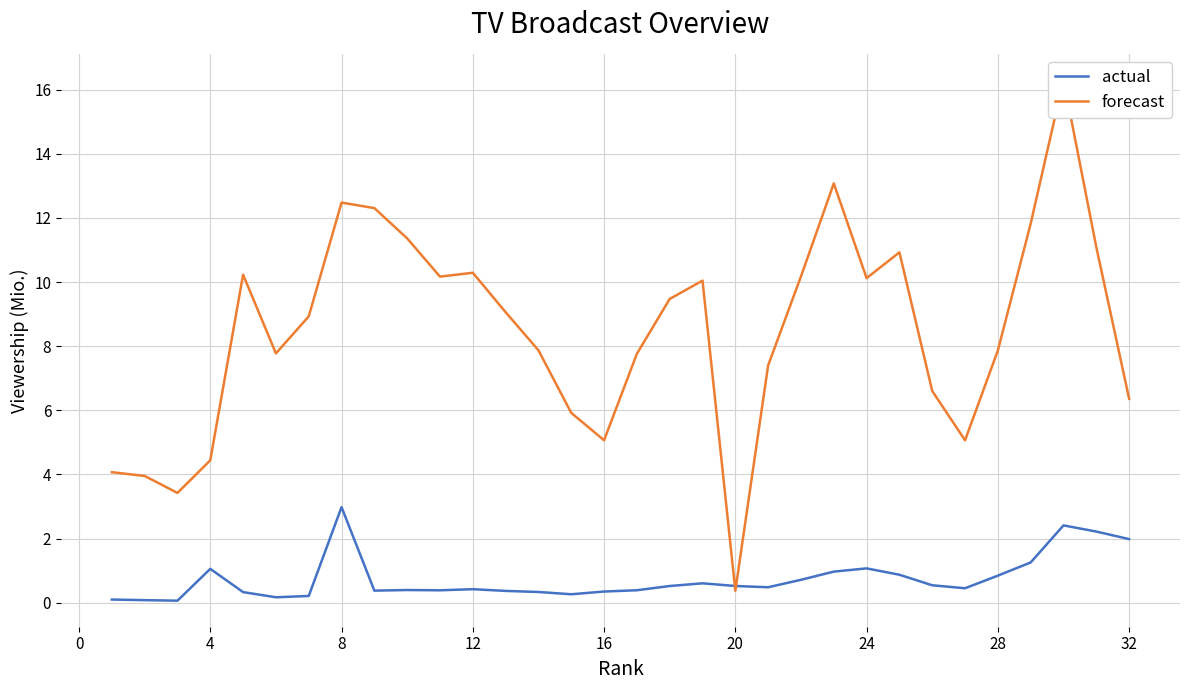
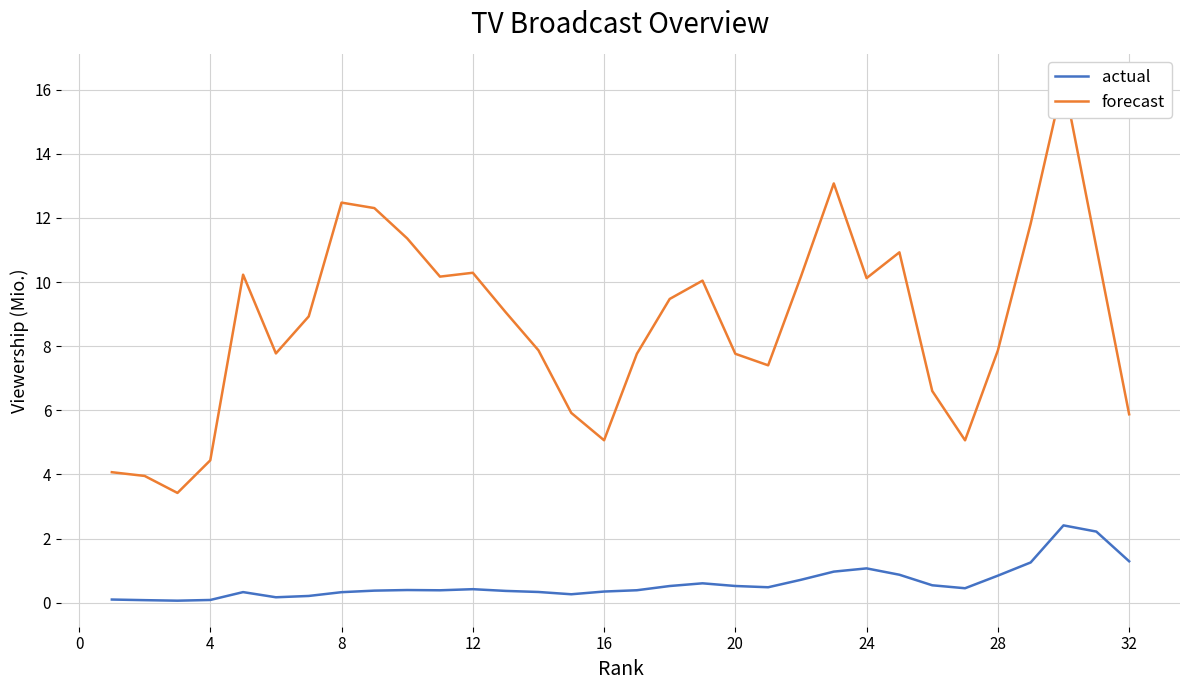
actual, 4: 1.1 -> 0.1
actual, 8: 3.0 -> 0.3
forecast, 20: 0.4 -> 7.8
actual, 32: 2.0 -> 1.3
forecast, 32: 6.4 -> 5.9
